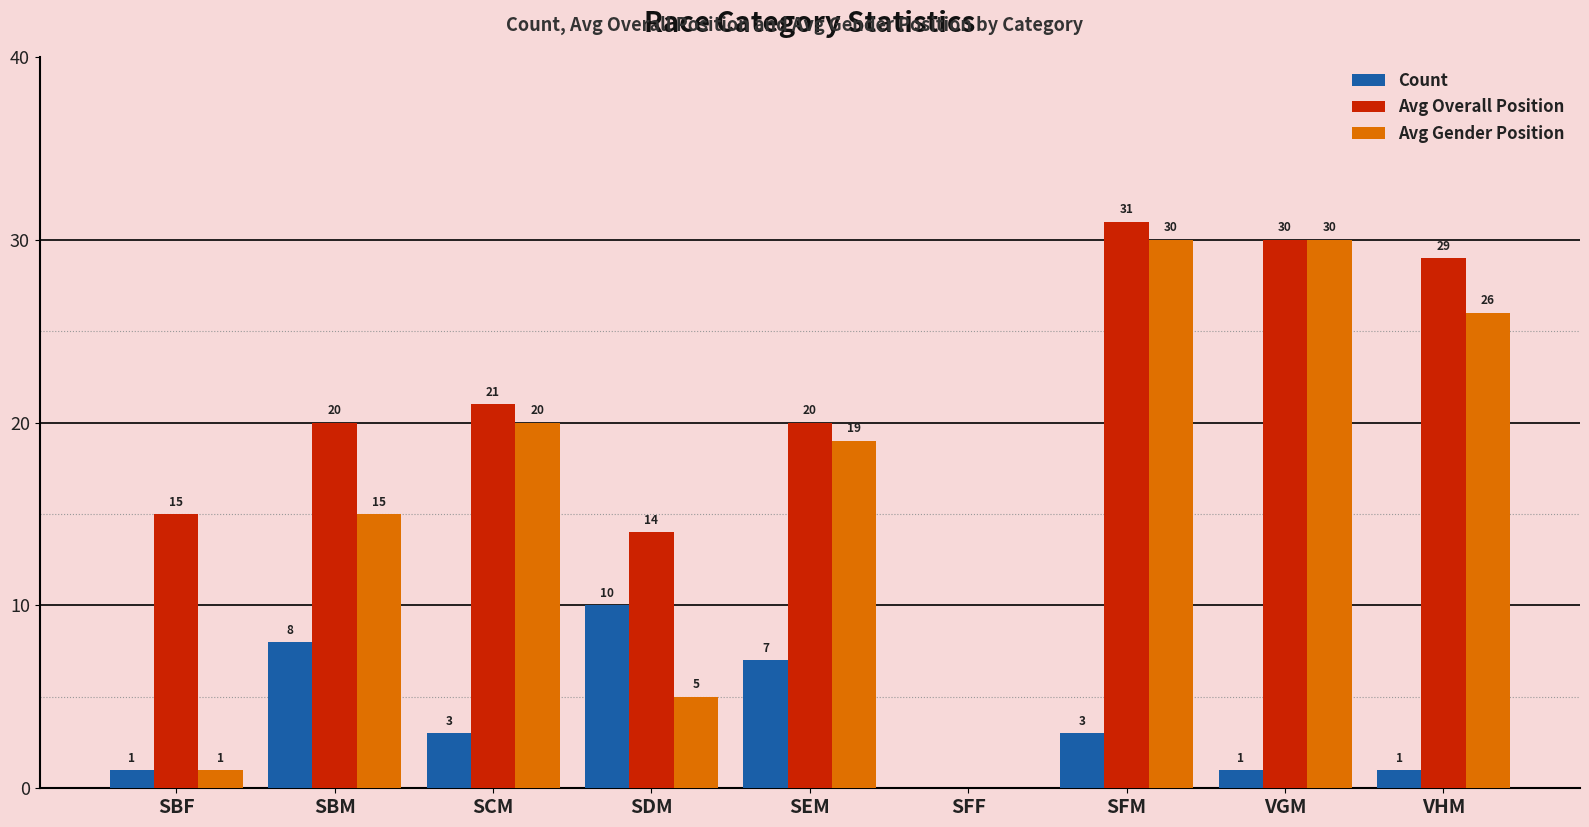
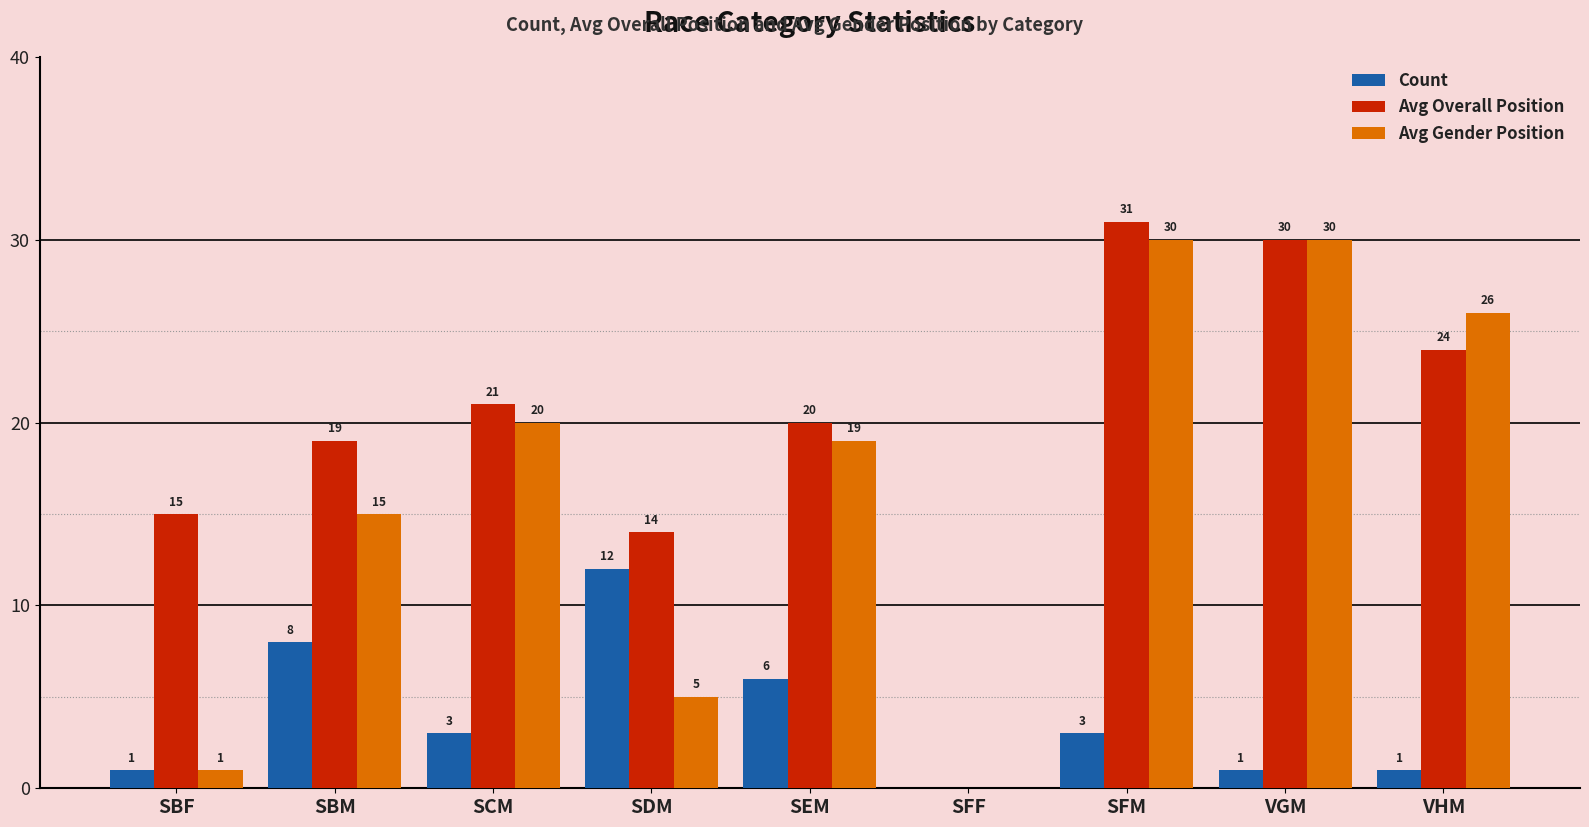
Avg Overall Position, SBM: 20 -> 19
Count, SDM: 10 -> 12
Count, SEM: 7 -> 6
Avg Overall Position, VHM: 29 -> 24
